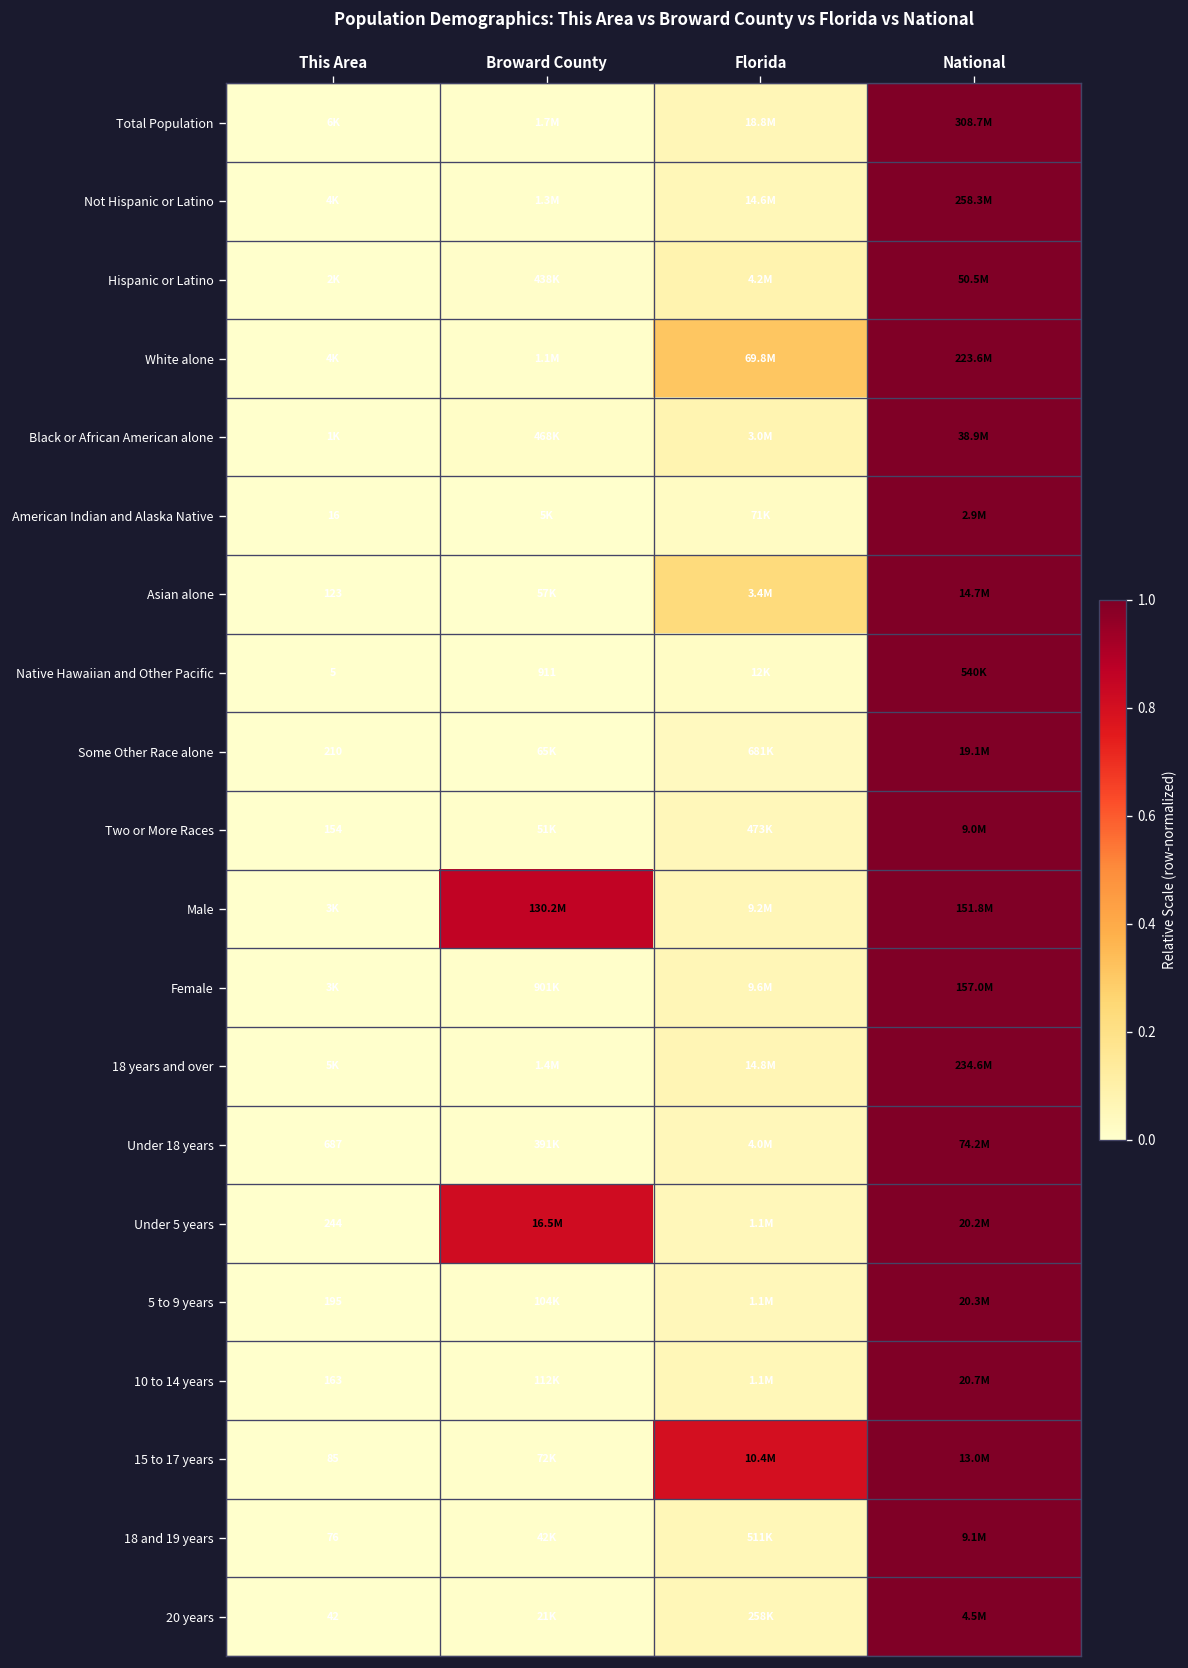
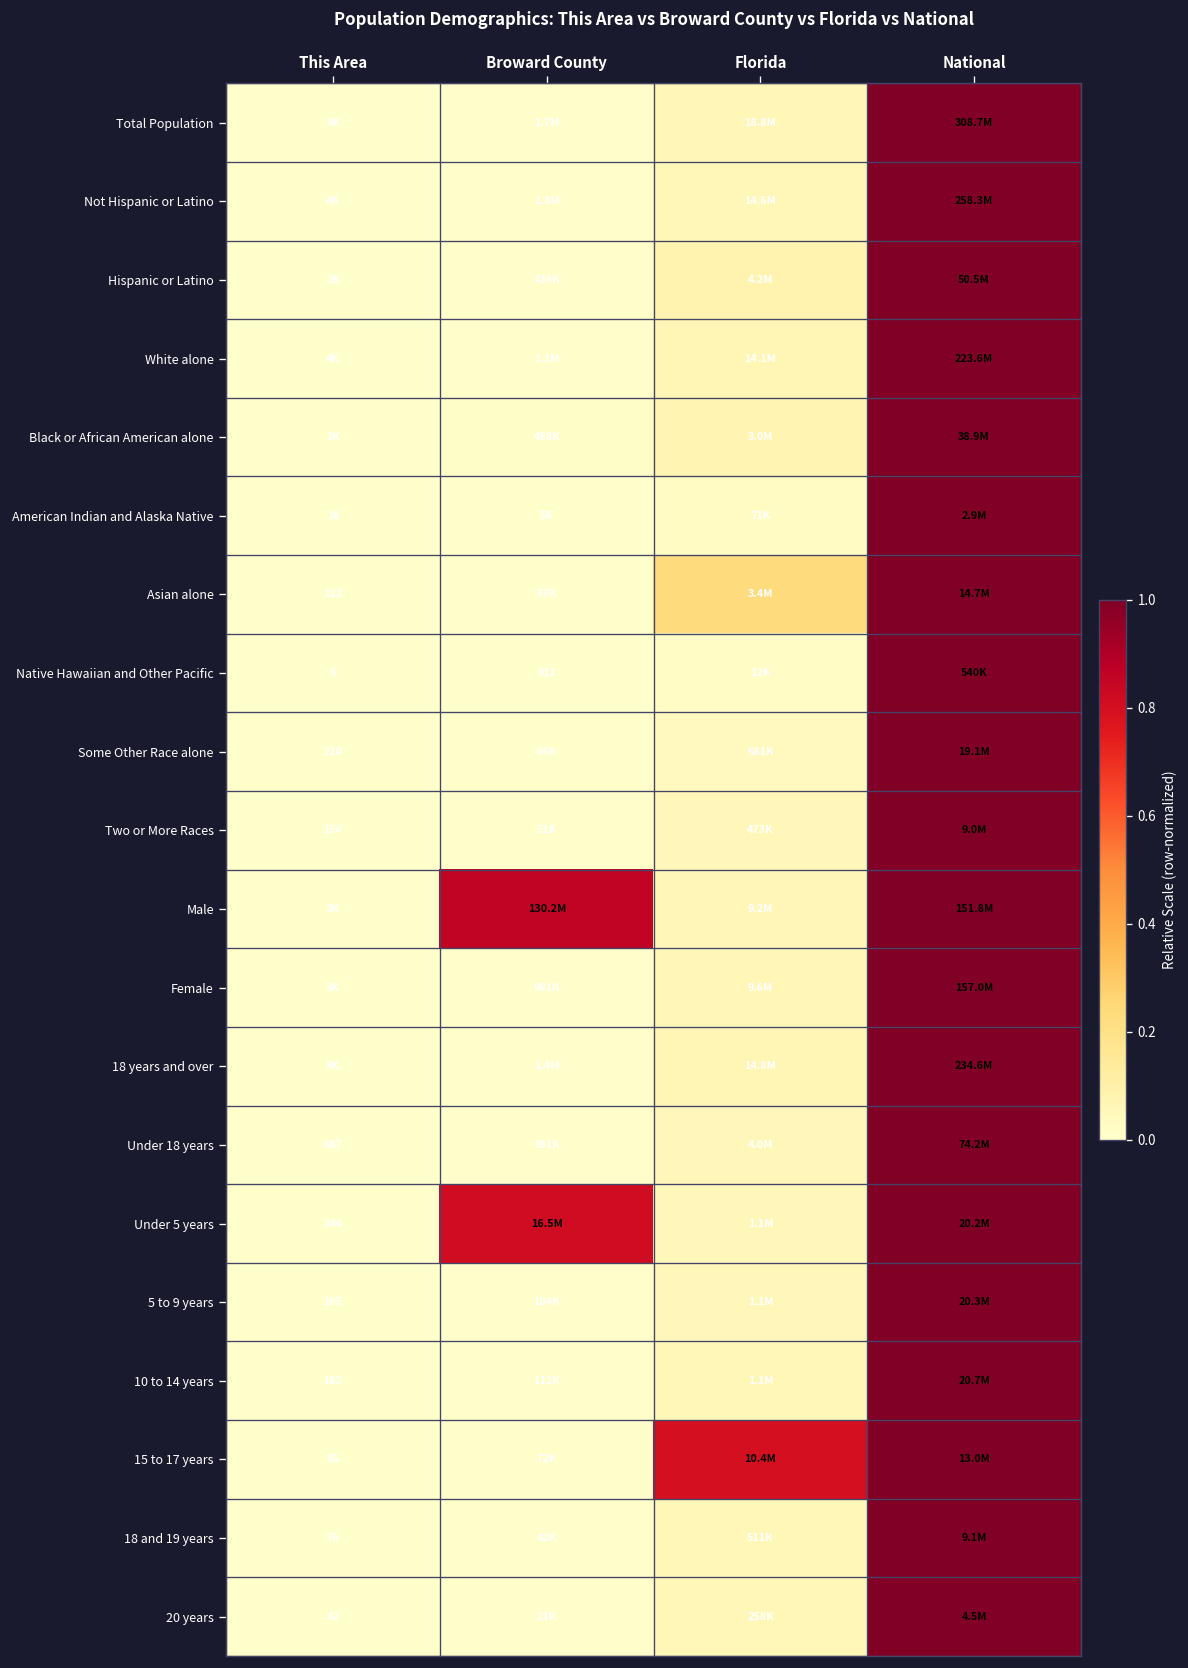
White alone, Florida: 69.8M -> 14.1M
